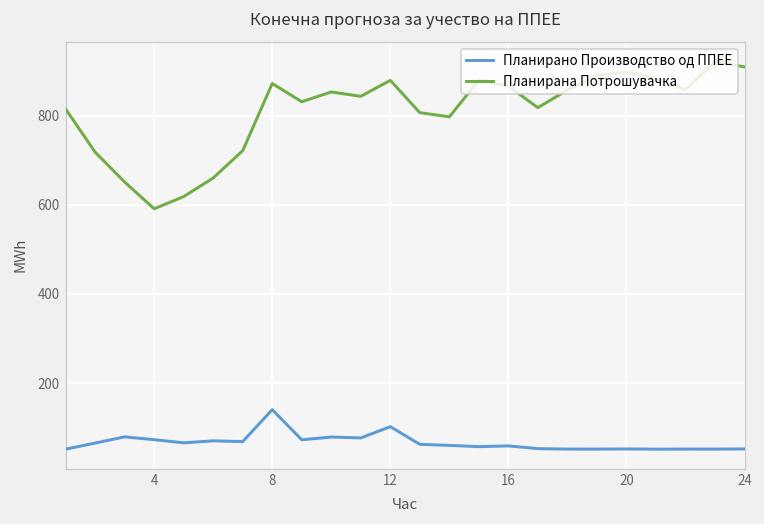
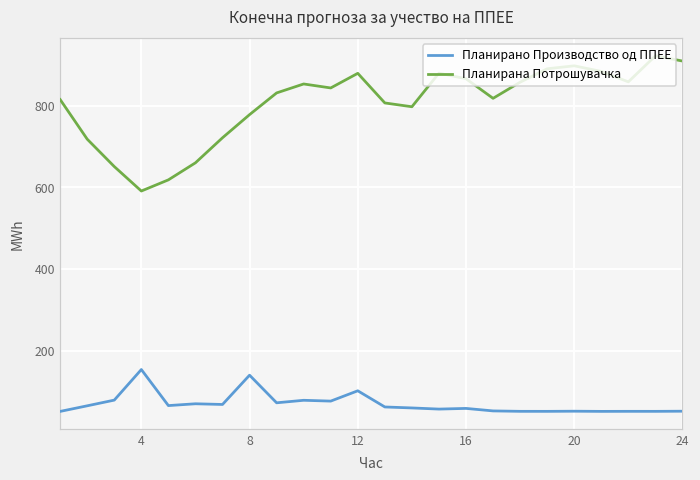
Планирано Производство од ППЕЕ, 4: 70 -> 150
Планирана Потрошувачка, 8: 870 -> 780
